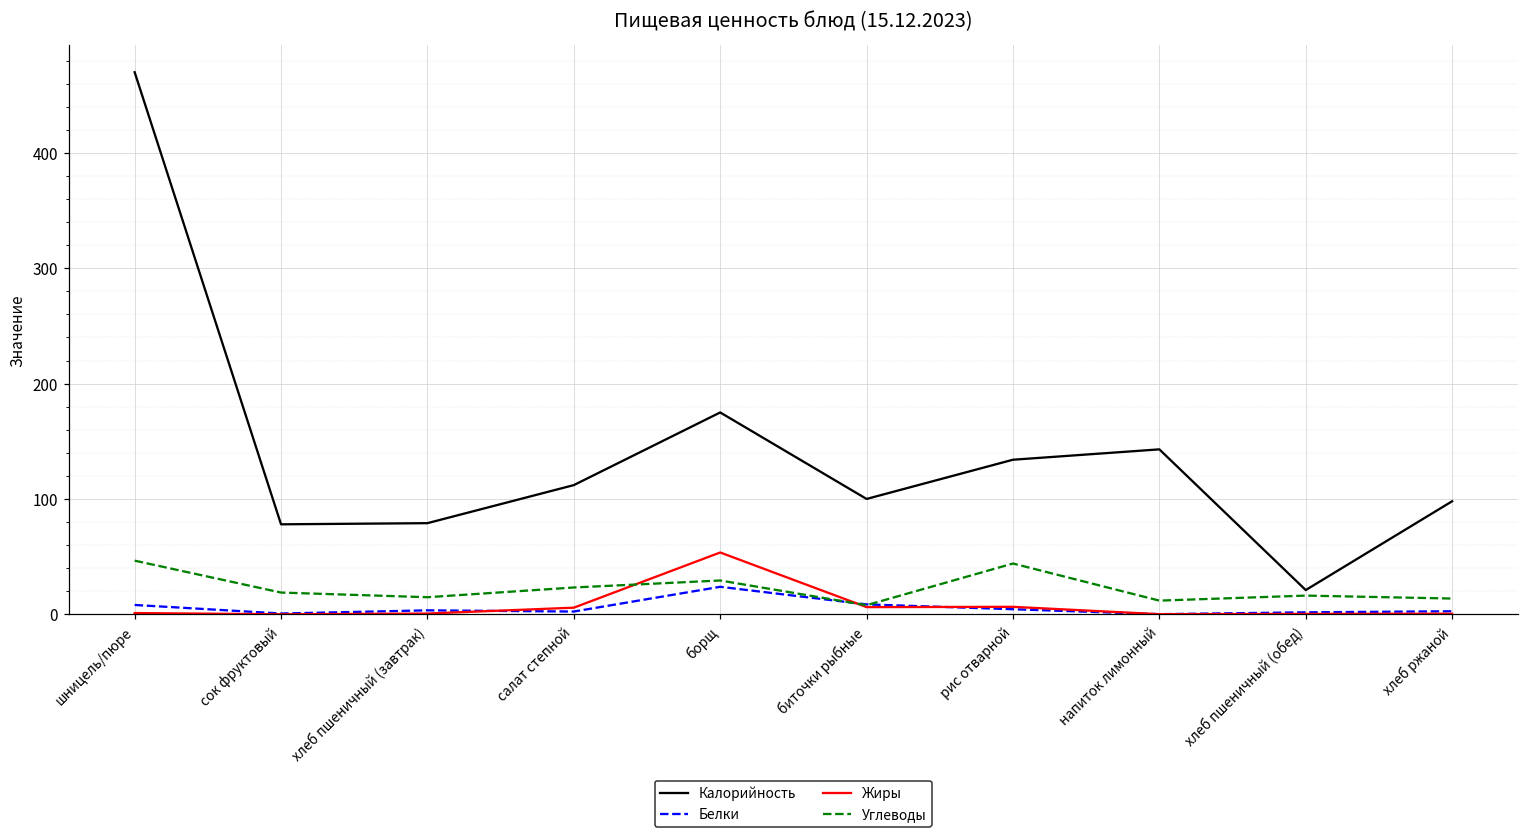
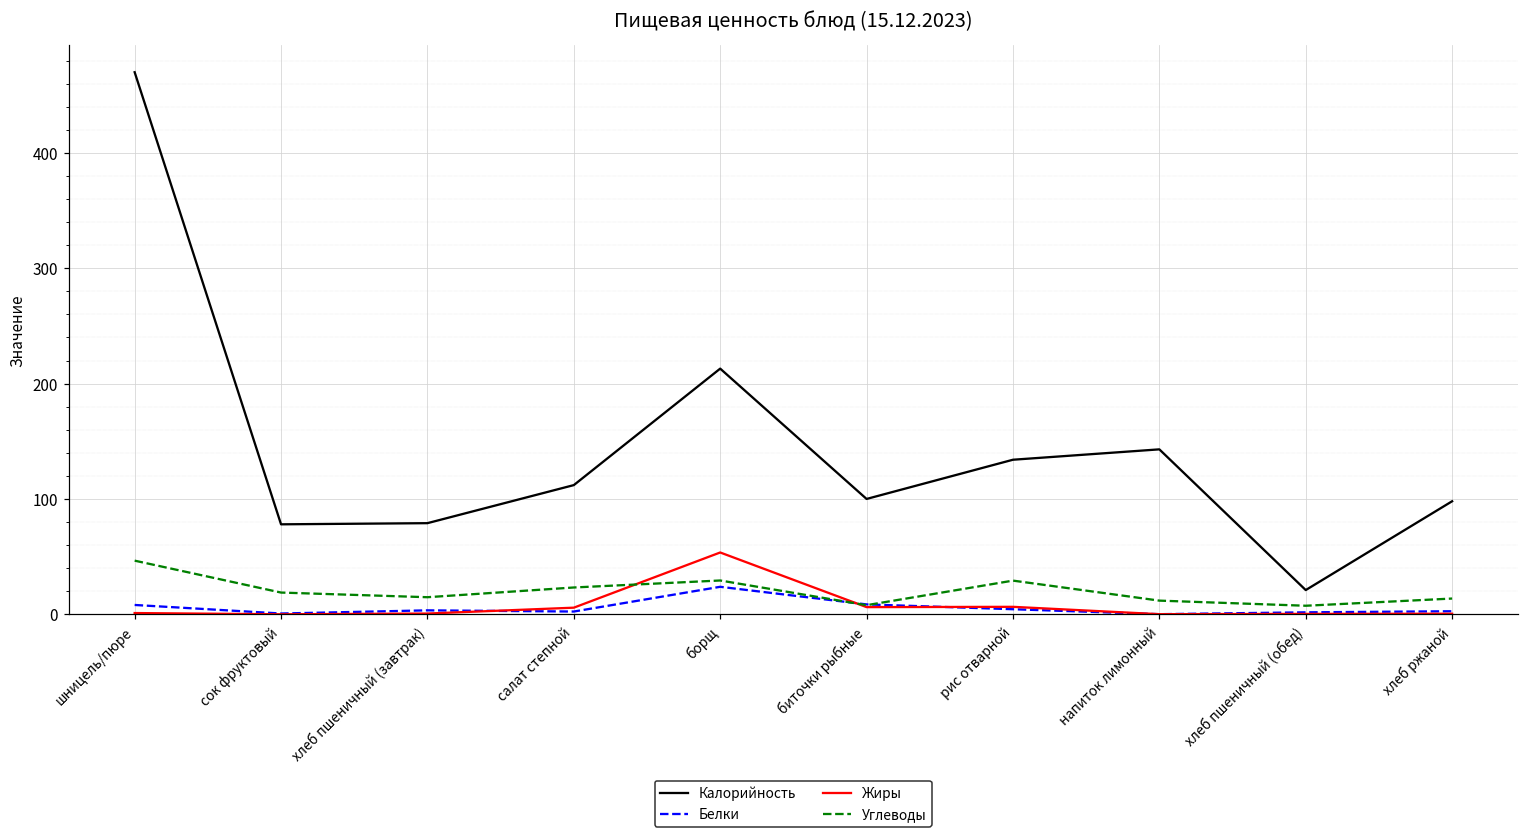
Калорийность, борщ: 175 -> 213
Углеводы, рис отварной: 44 -> 29
Углеводы, хлеб пшеничный (обед): 16 -> 7
